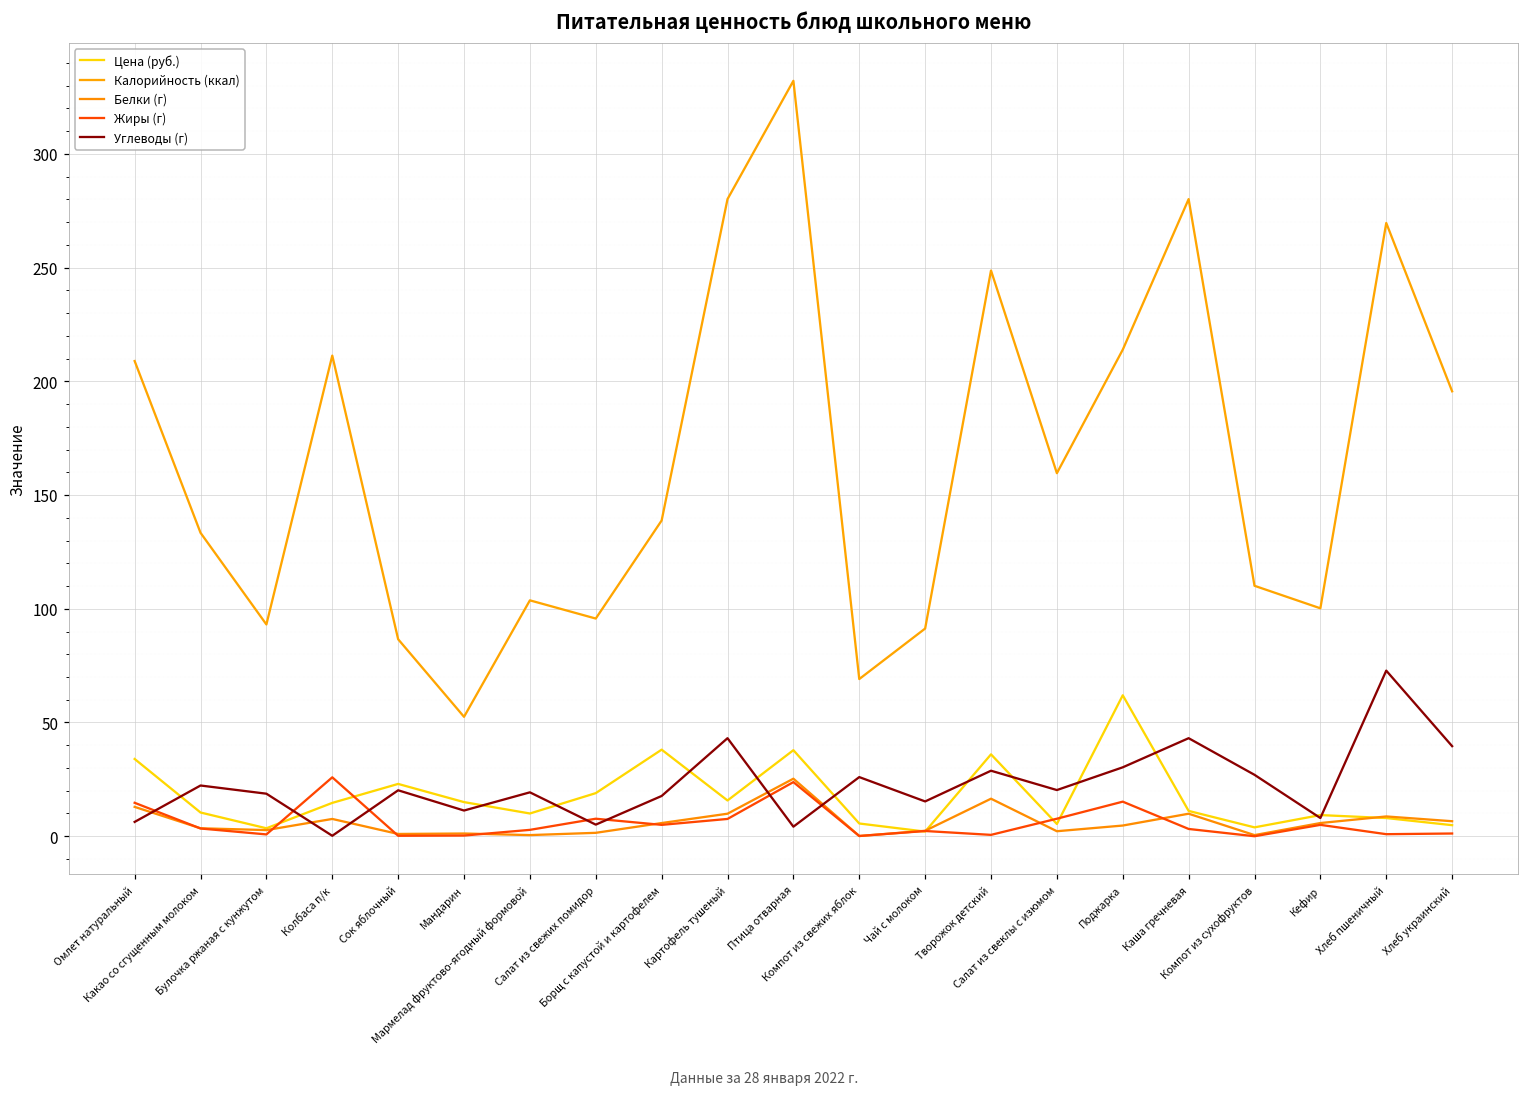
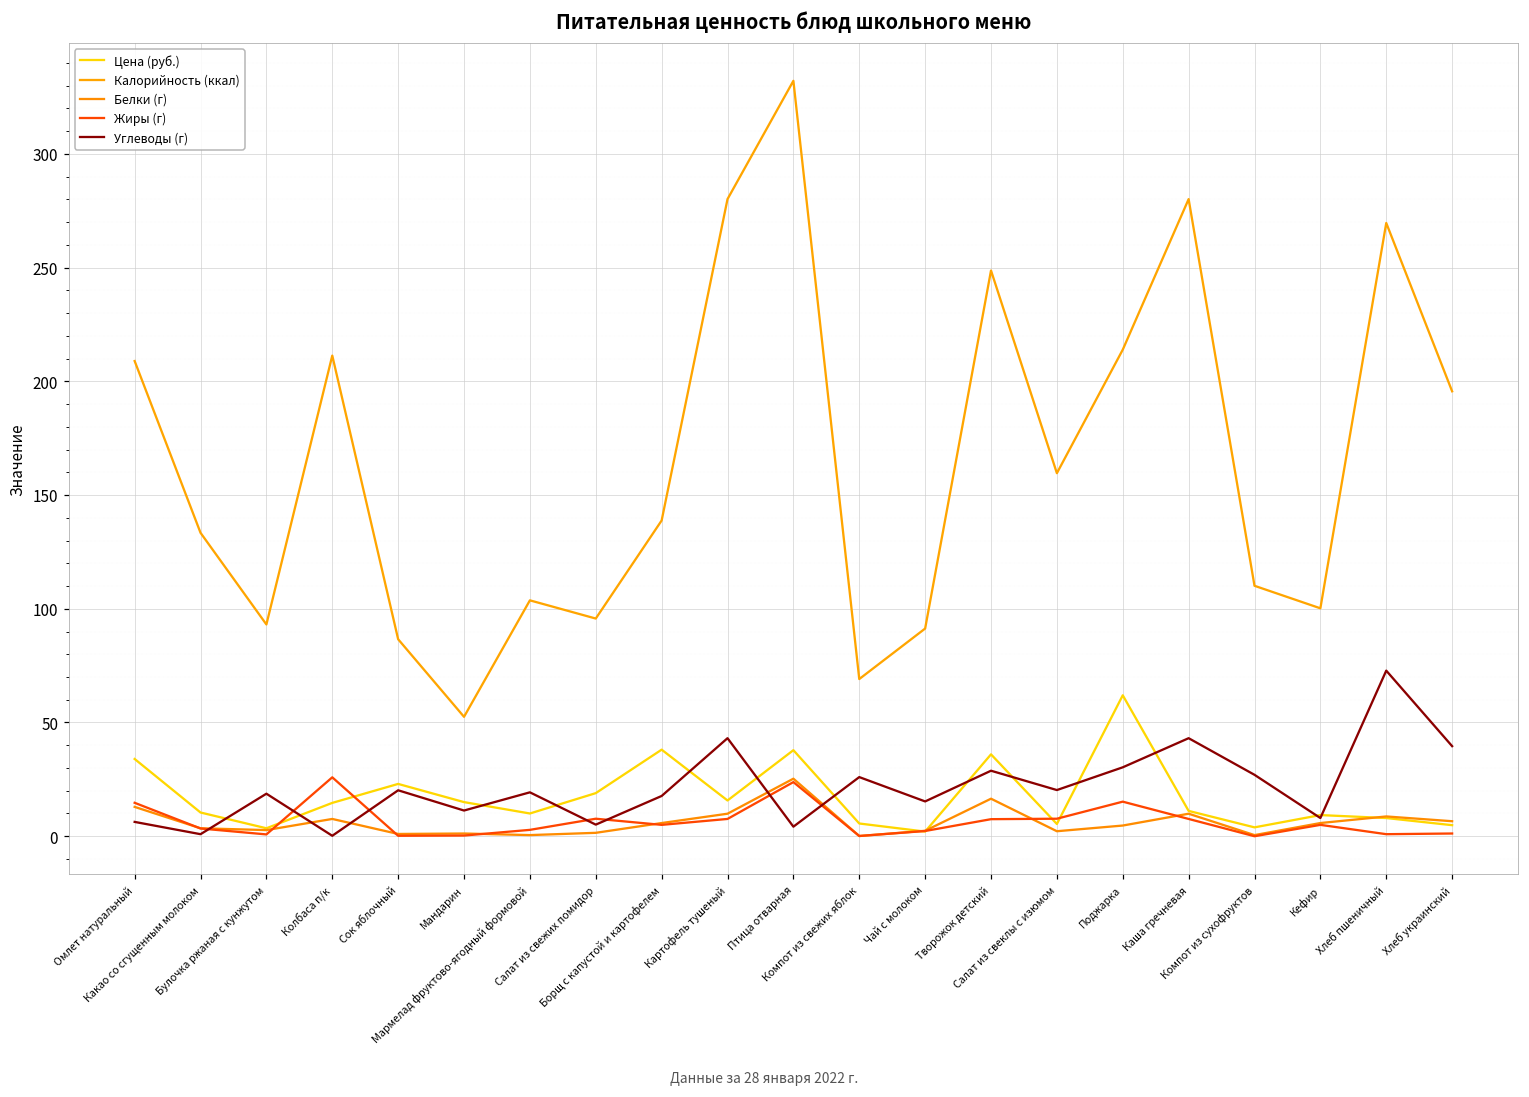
Углеводы (г), Какао со сгущенным молоком: 22 -> 1
Жиры (г), Творожок детский: 1 -> 8
Жиры (г), Каша гречневая: 3 -> 8
